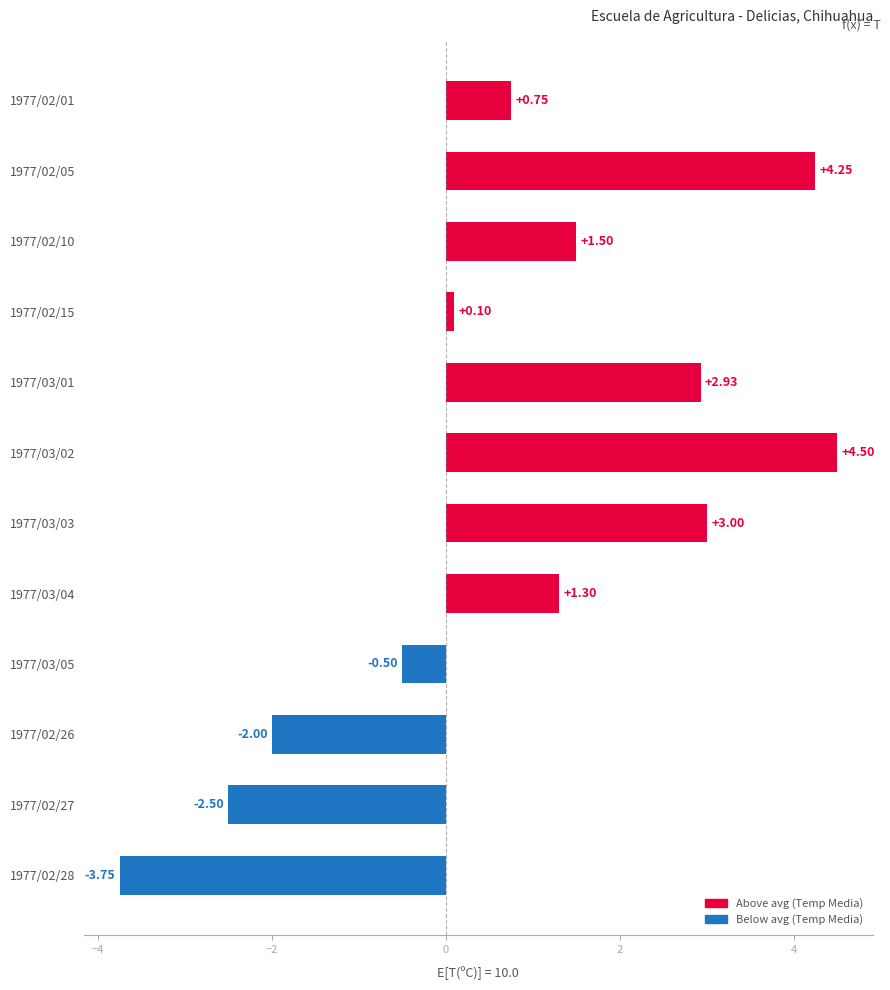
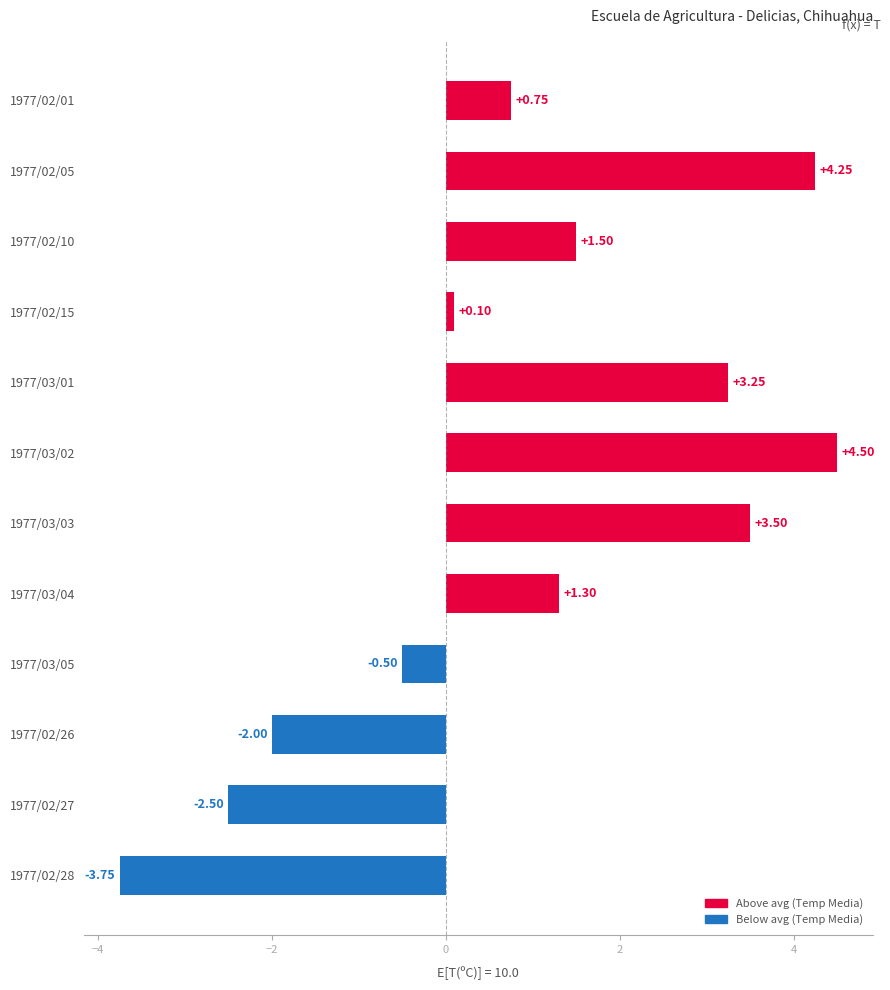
1977/03/01: +2.93 -> +3.25
1977/03/03: +3.00 -> +3.50
